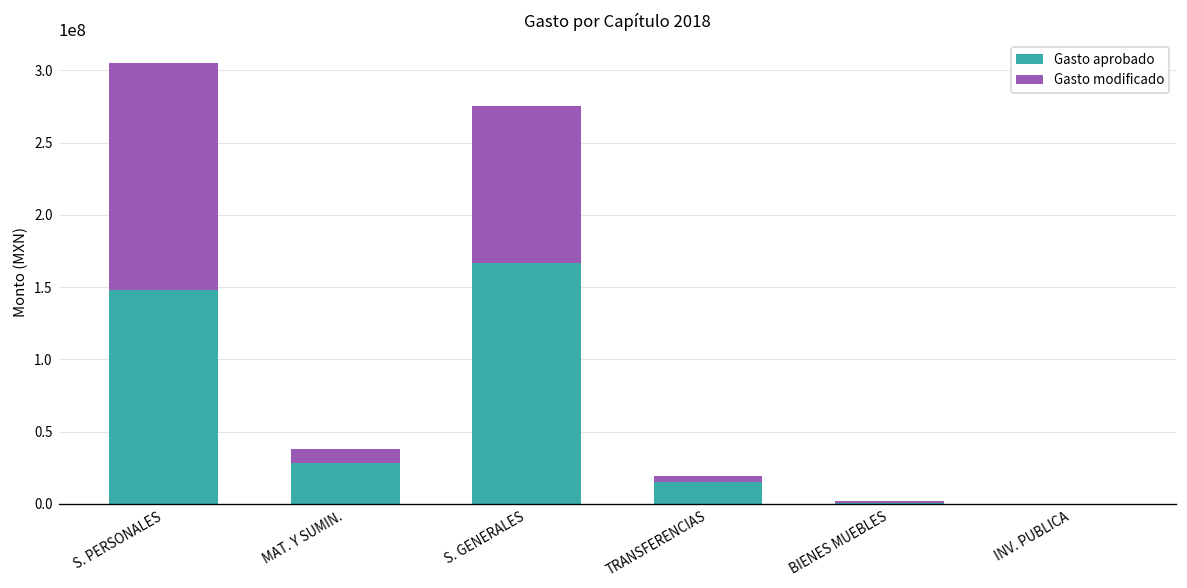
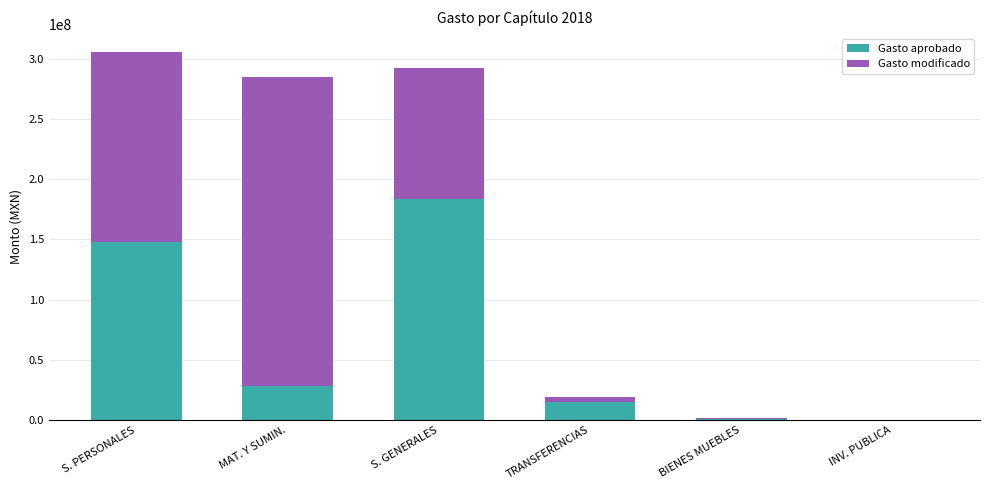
Gasto modificado, MAT. Y SUMIN.: 10000000 -> 256000000
Gasto aprobado, S. GENERALES: 166000000 -> 184000000
